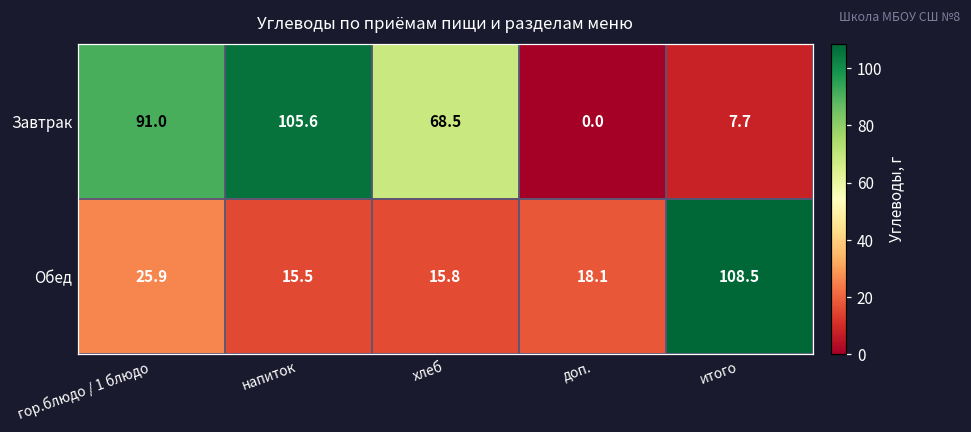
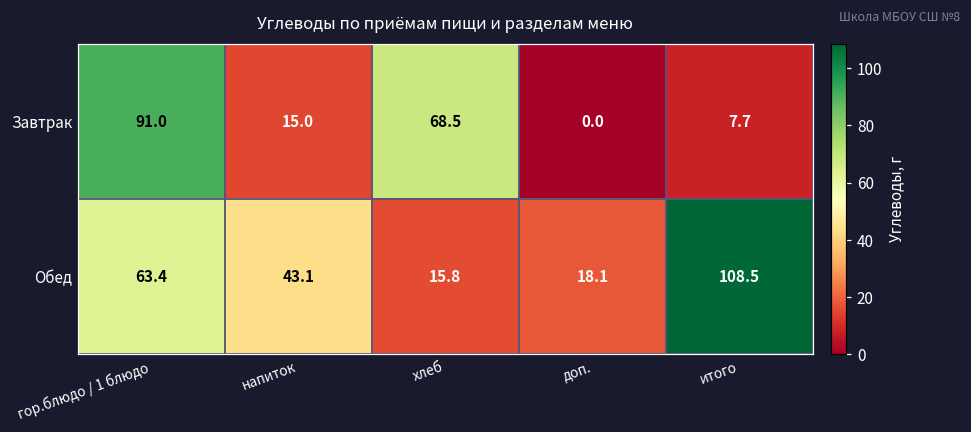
Завтрак, напиток: 105.6 -> 15.0
Обед, гор.блюдо / 1 блюдо: 25.9 -> 63.4
Обед, напиток: 15.5 -> 43.1
